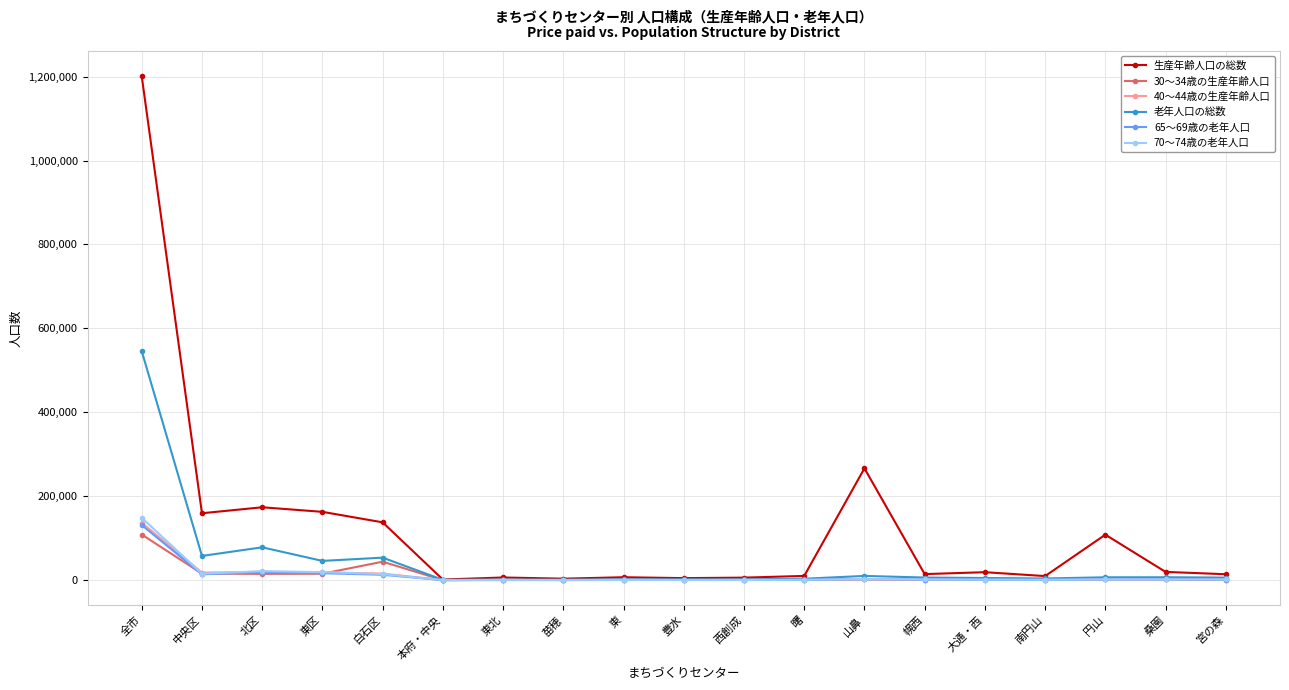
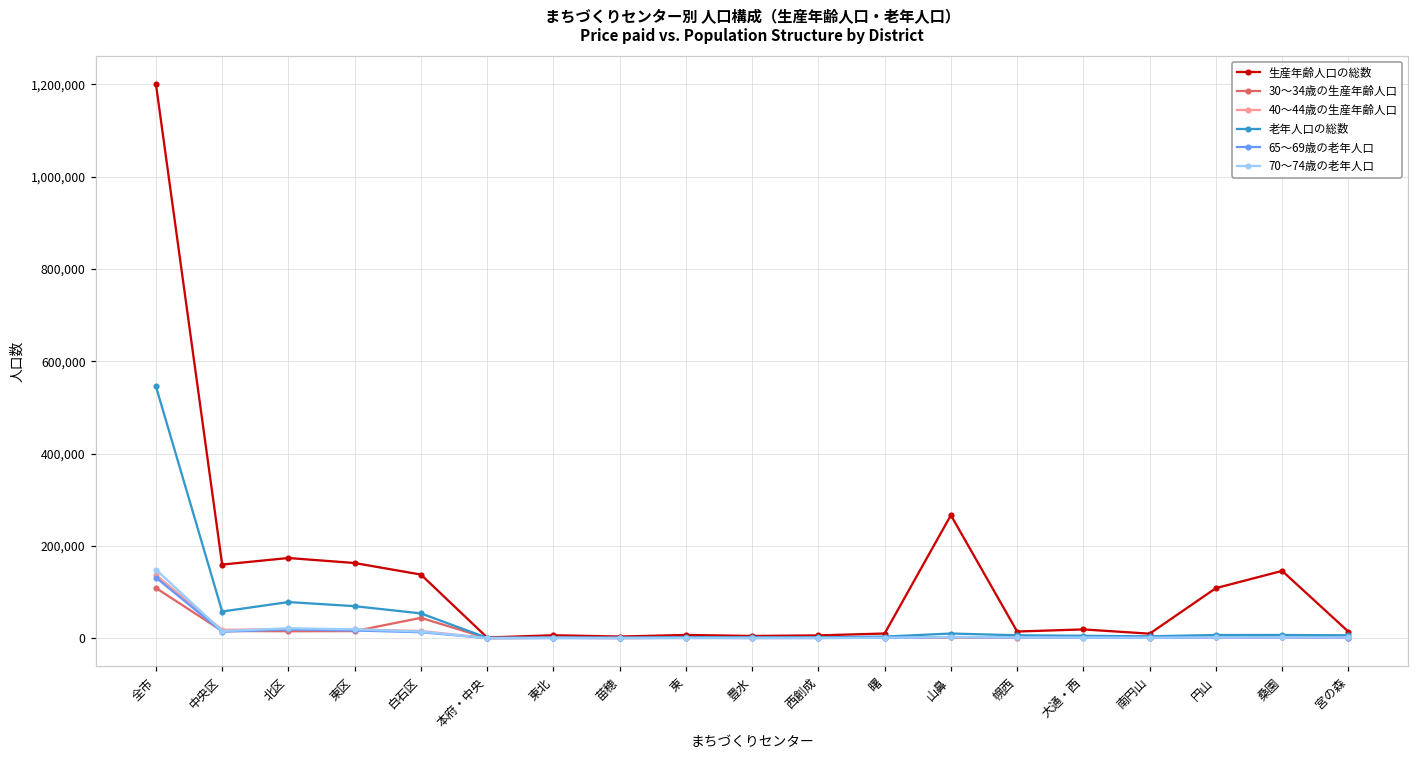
老年人口の総数, 東区: 50,000 -> 70,000
生産年齢人口の総数, 桑園: 20,000 -> 150,000
